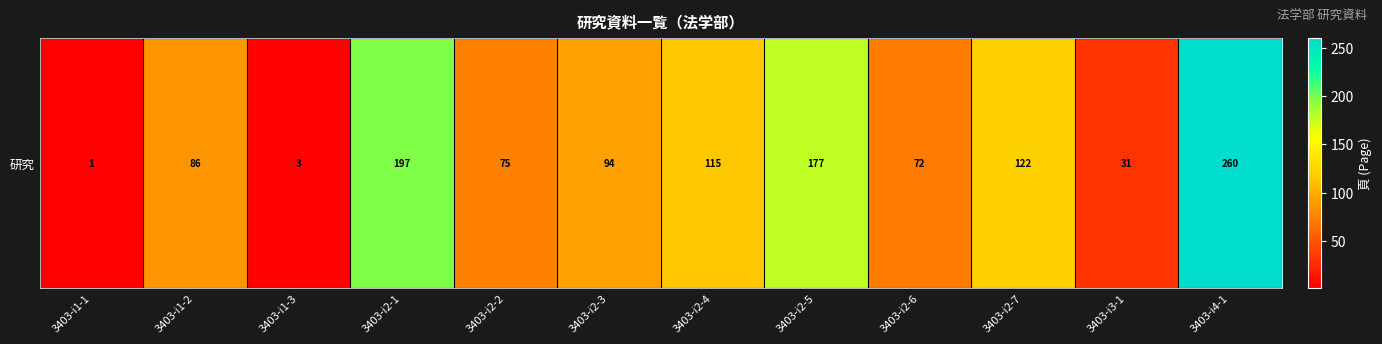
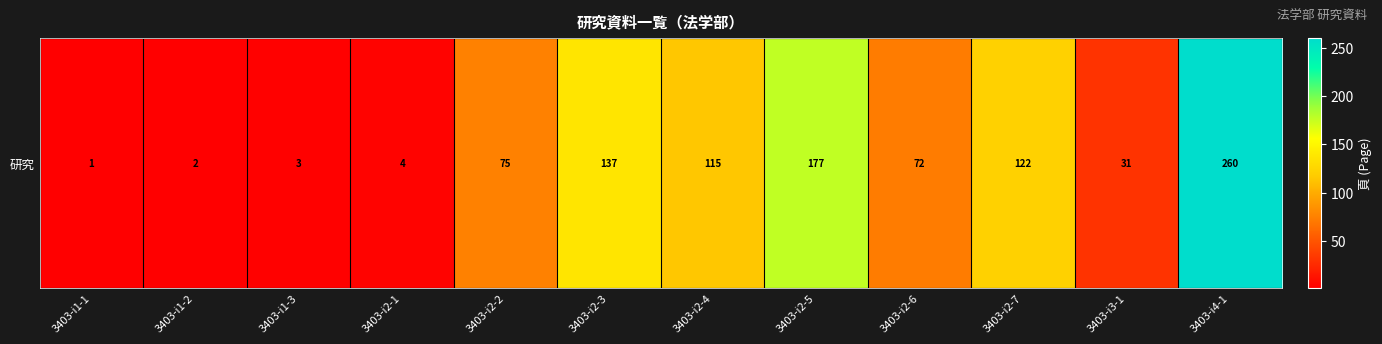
研究, 3403-i1-2: 86 -> 2
研究, 3403-i2-1: 197 -> 4
研究, 3403-i2-3: 94 -> 137
